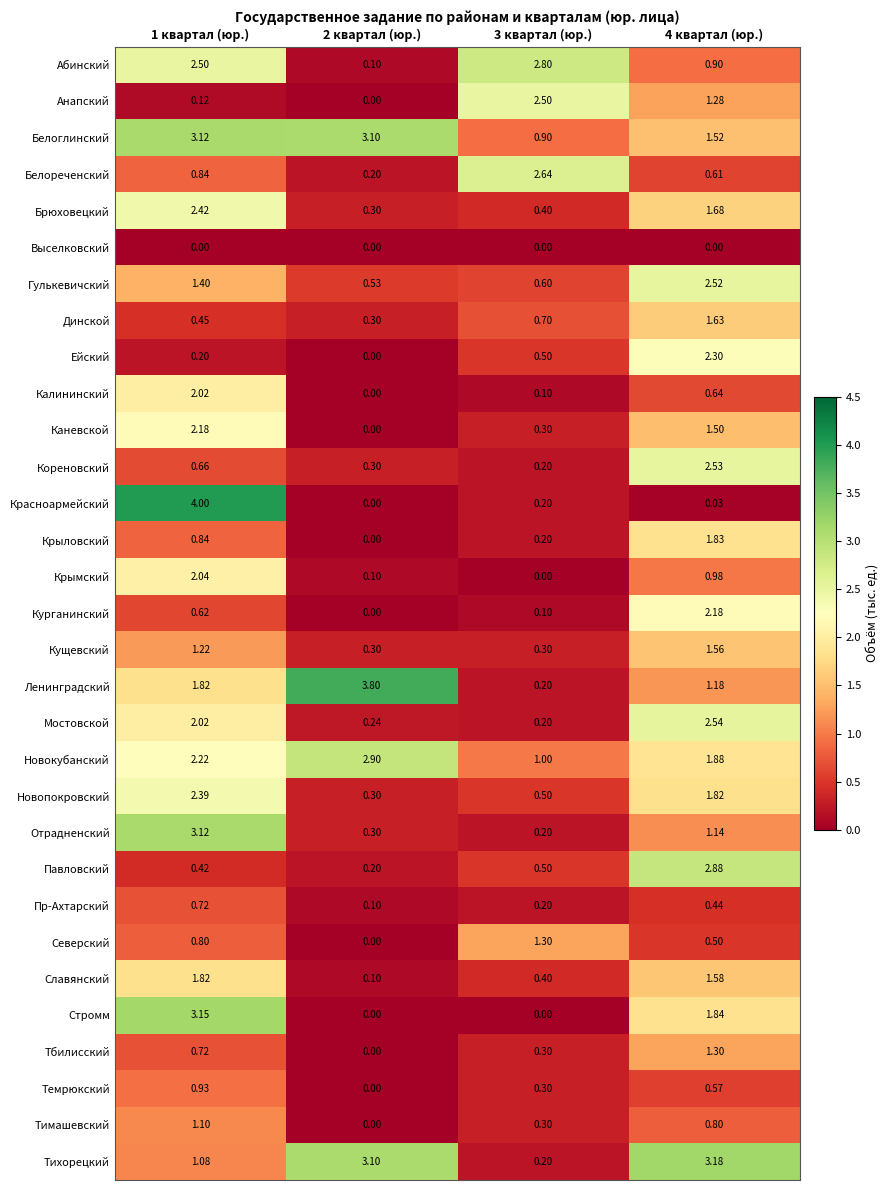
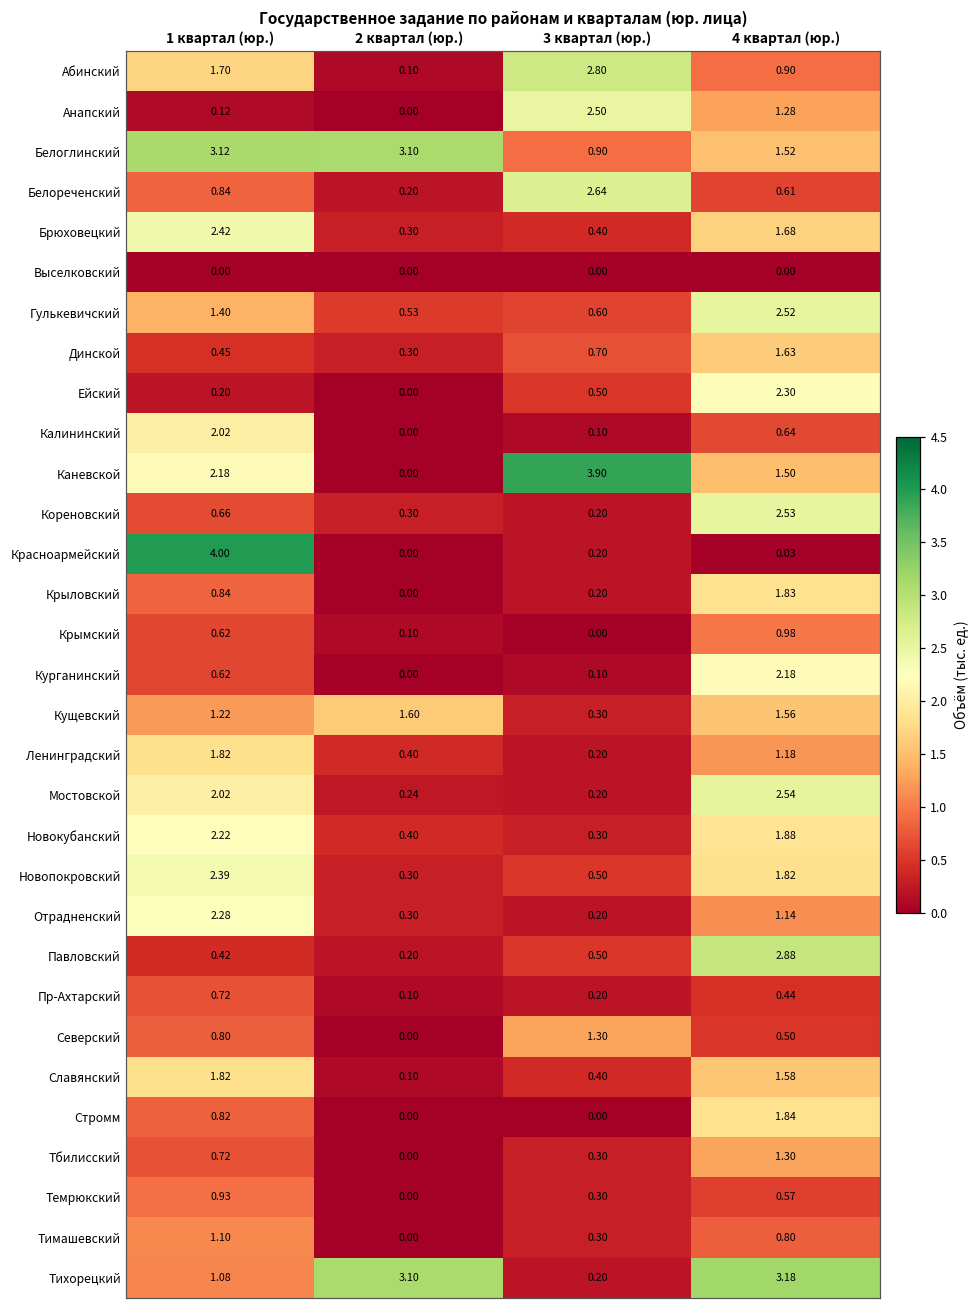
Абинский, 1 квартал (юр.): 2.50 -> 1.70
Каневской, 3 квартал (юр.): 0.30 -> 3.90
Крымский, 1 квартал (юр.): 2.04 -> 0.62
Кущевский, 2 квартал (юр.): 0.30 -> 1.60
Ленинградский, 2 квартал (юр.): 3.80 -> 0.40
Новокубанский, 2 квартал (юр.): 2.90 -> 0.40
Новокубанский, 3 квартал (юр.): 1.00 -> 0.30
Отрадненский, 1 квартал (юр.): 3.12 -> 2.28
Стромм, 1 квартал (юр.): 3.15 -> 0.82
